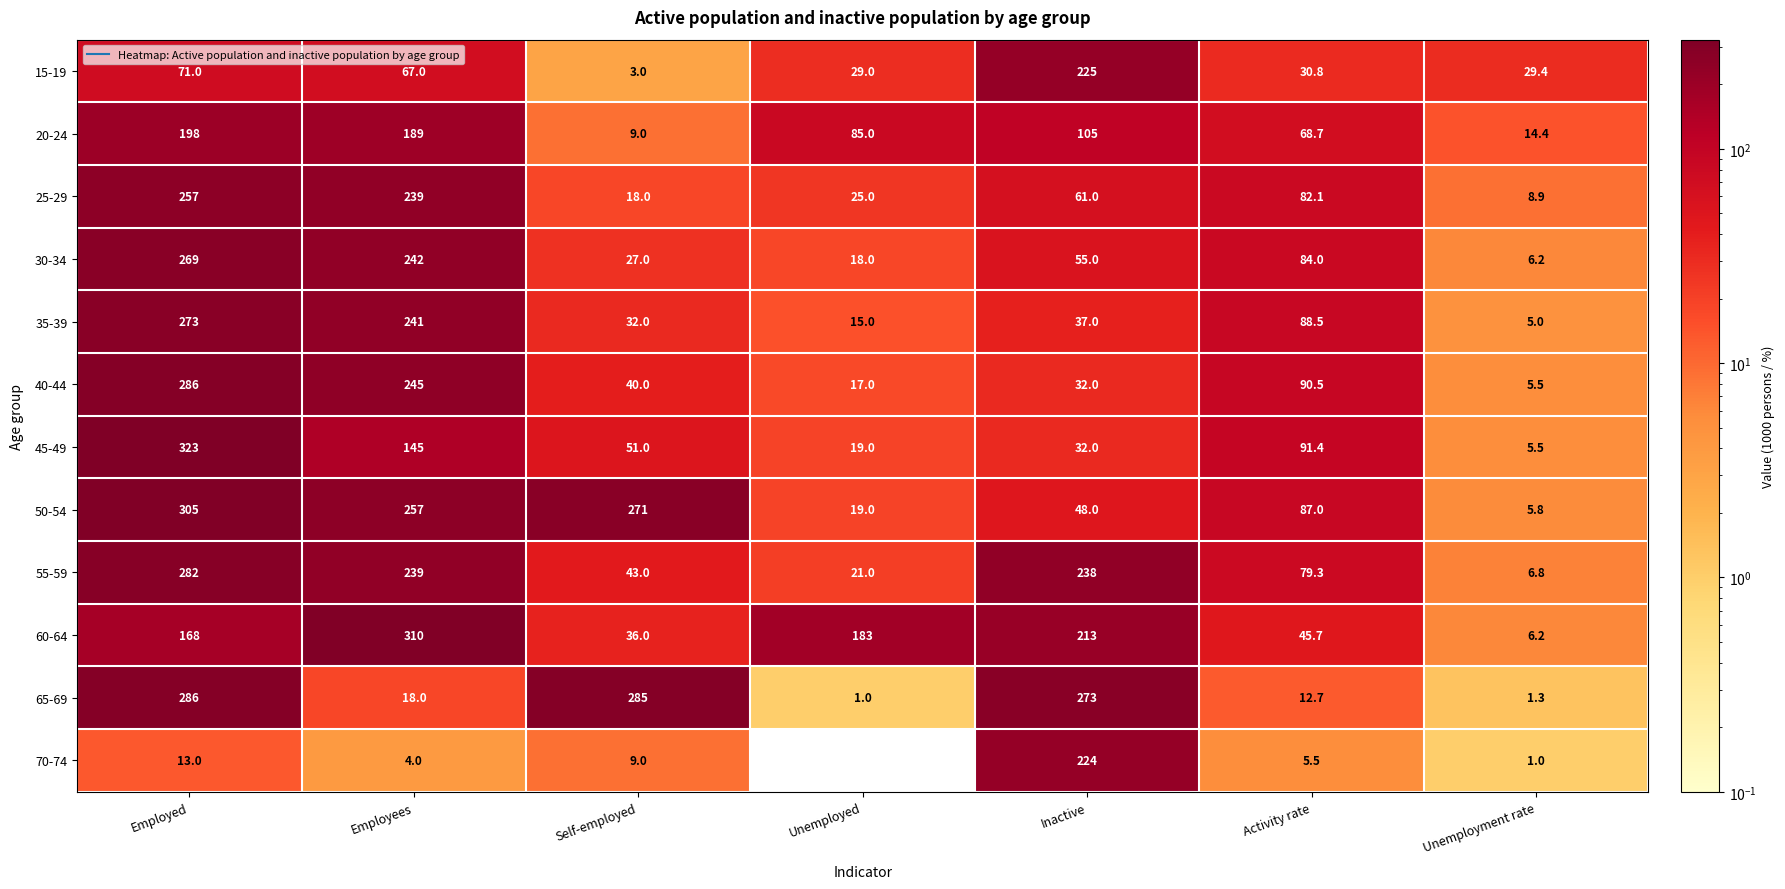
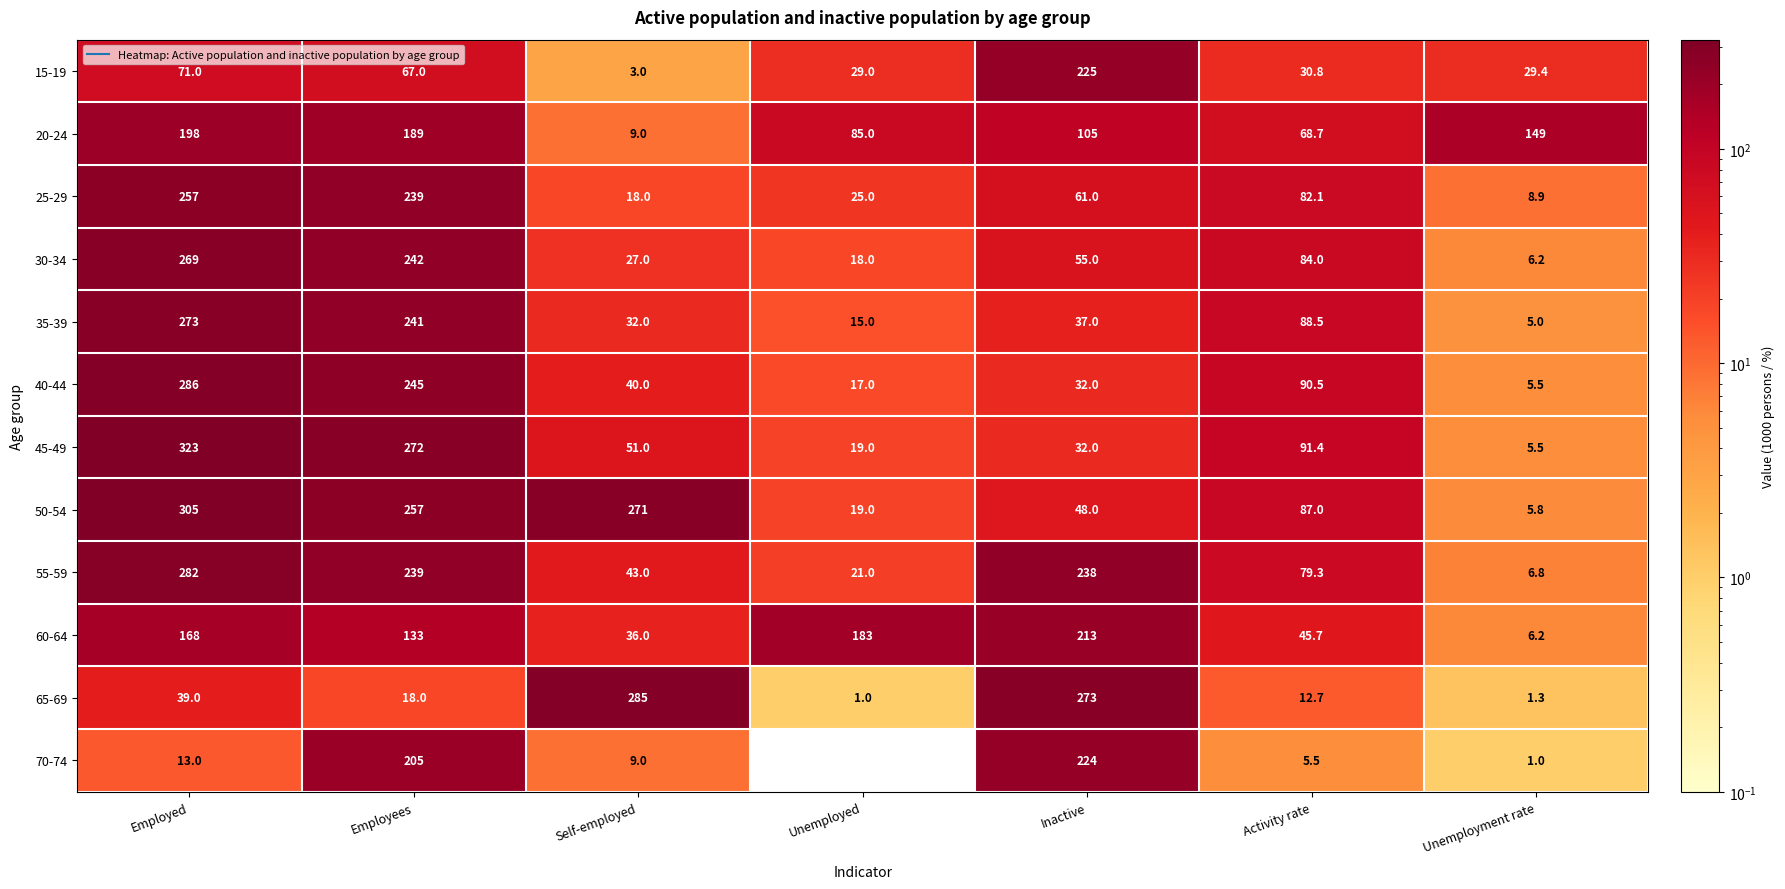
20-24, Unemployment rate: 14.4 -> 149
45-49, Employees: 145 -> 272
60-64, Employees: 310 -> 133
65-69, Employed: 286 -> 39.0
70-74, Employees: 4.0 -> 205
